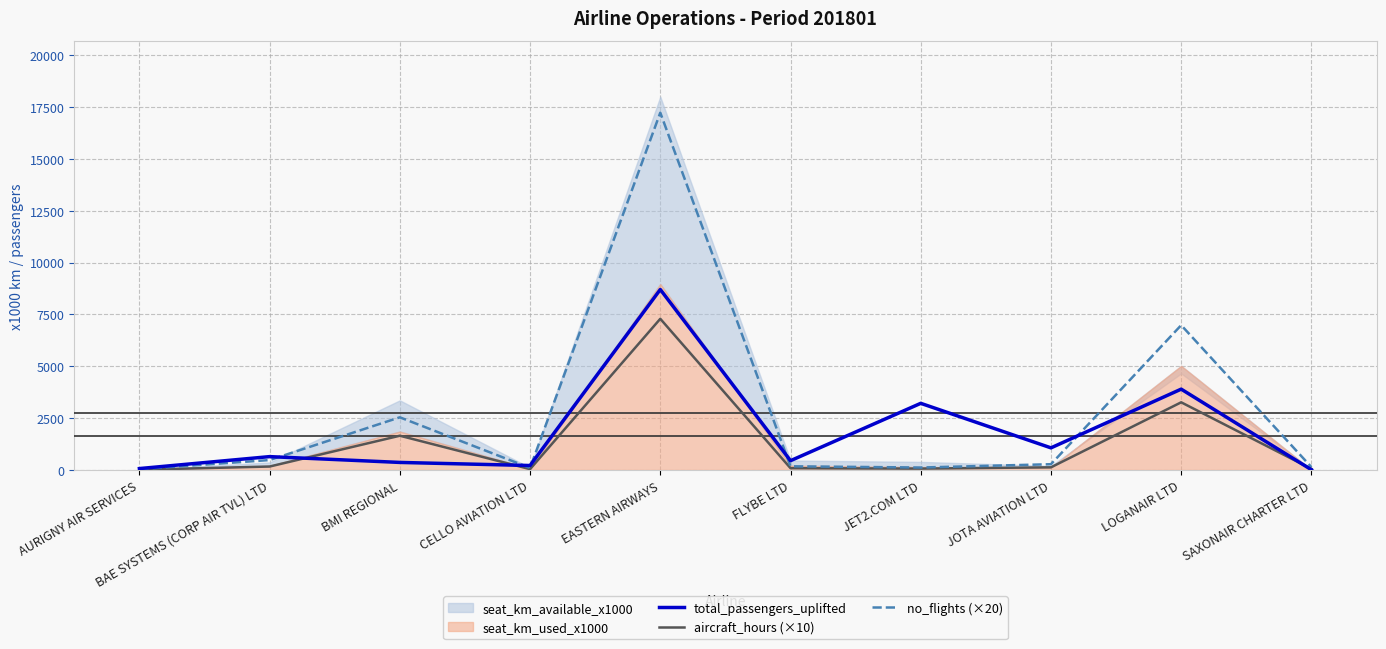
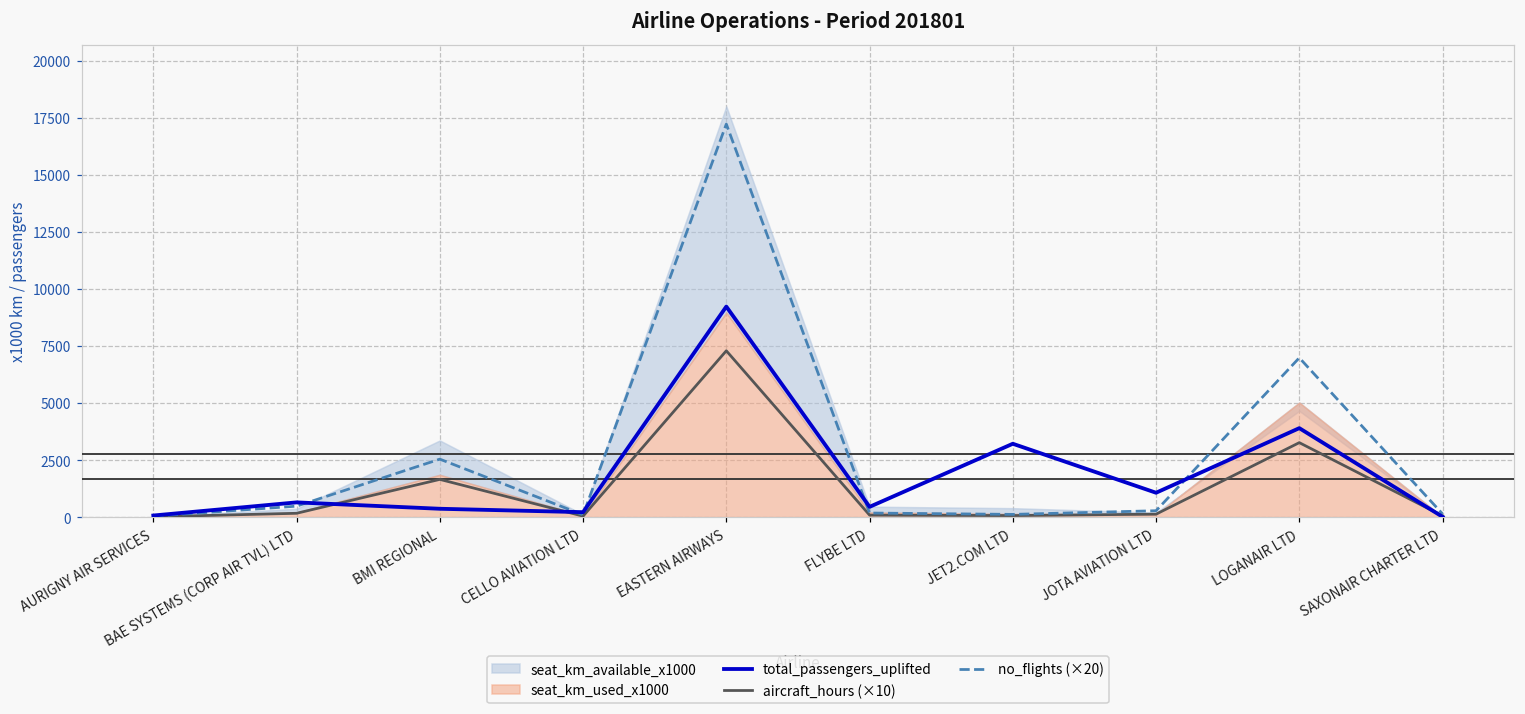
total_passengers_uplifted, EASTERN AIRWAYS: 8700 -> 9200
